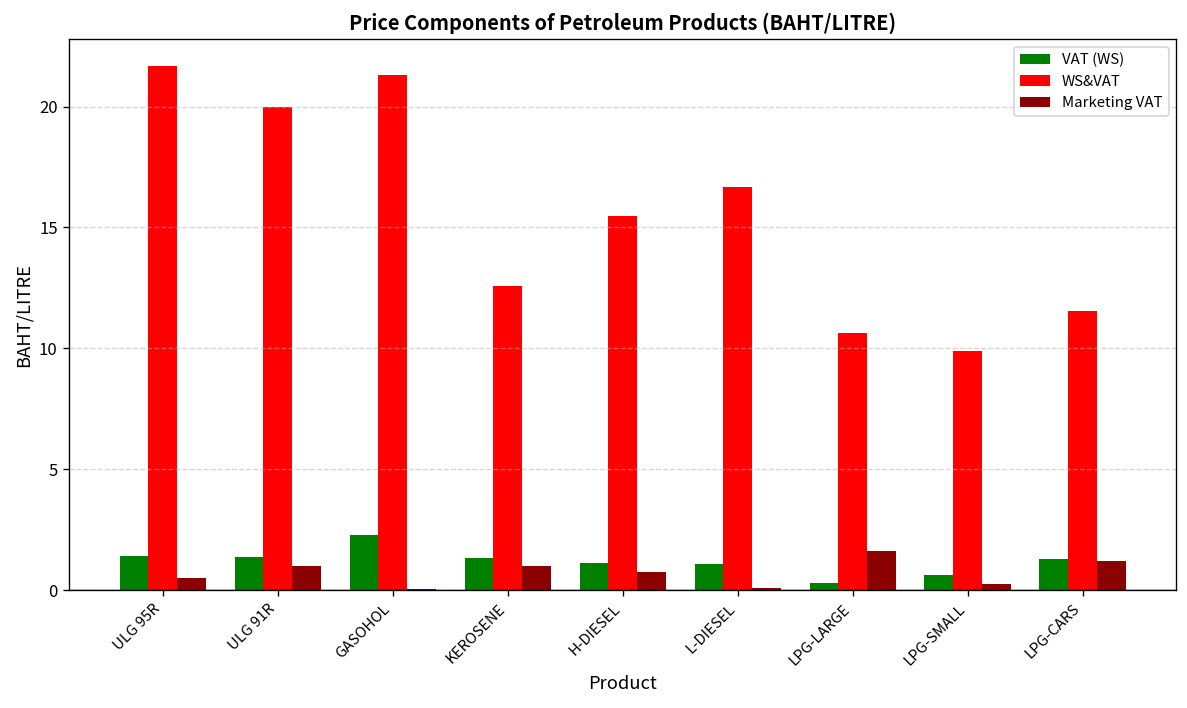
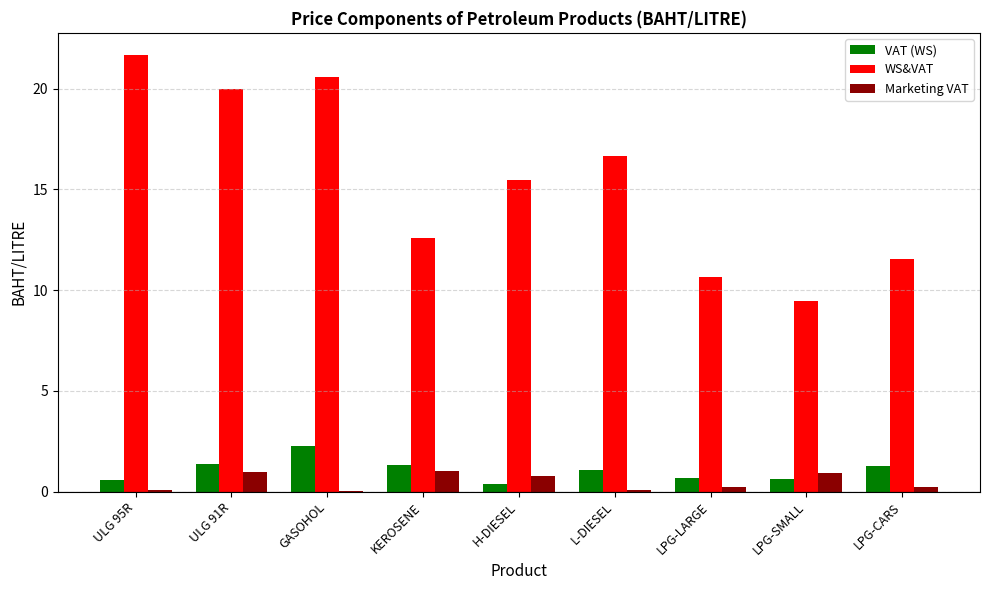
VAT (WS), ULG 95R: 1.4 -> 0.6
Marketing VAT, ULG 95R: 0.5 -> 0.1
WS&VAT, GASOHOL: 21.3 -> 20.6
VAT (WS), H-DIESEL: 1.1 -> 0.4
VAT (WS), LPG-LARGE: 0.3 -> 0.7
Marketing VAT, LPG-LARGE: 1.6 -> 0.2
WS&VAT, LPG-SMALL: 9.9 -> 9.5
Marketing VAT, LPG-SMALL: 0.3 -> 0.9
Marketing VAT, LPG-CARS: 1.2 -> 0.2
